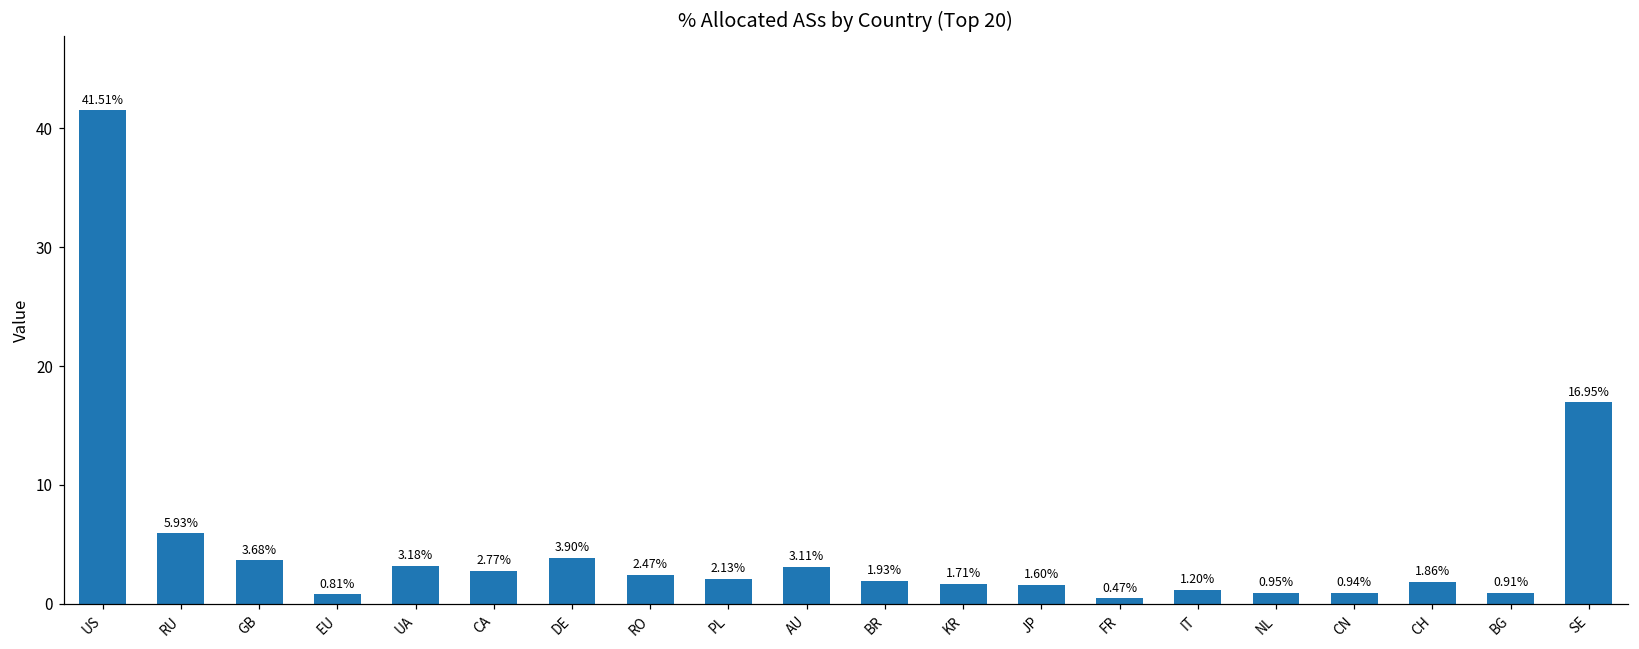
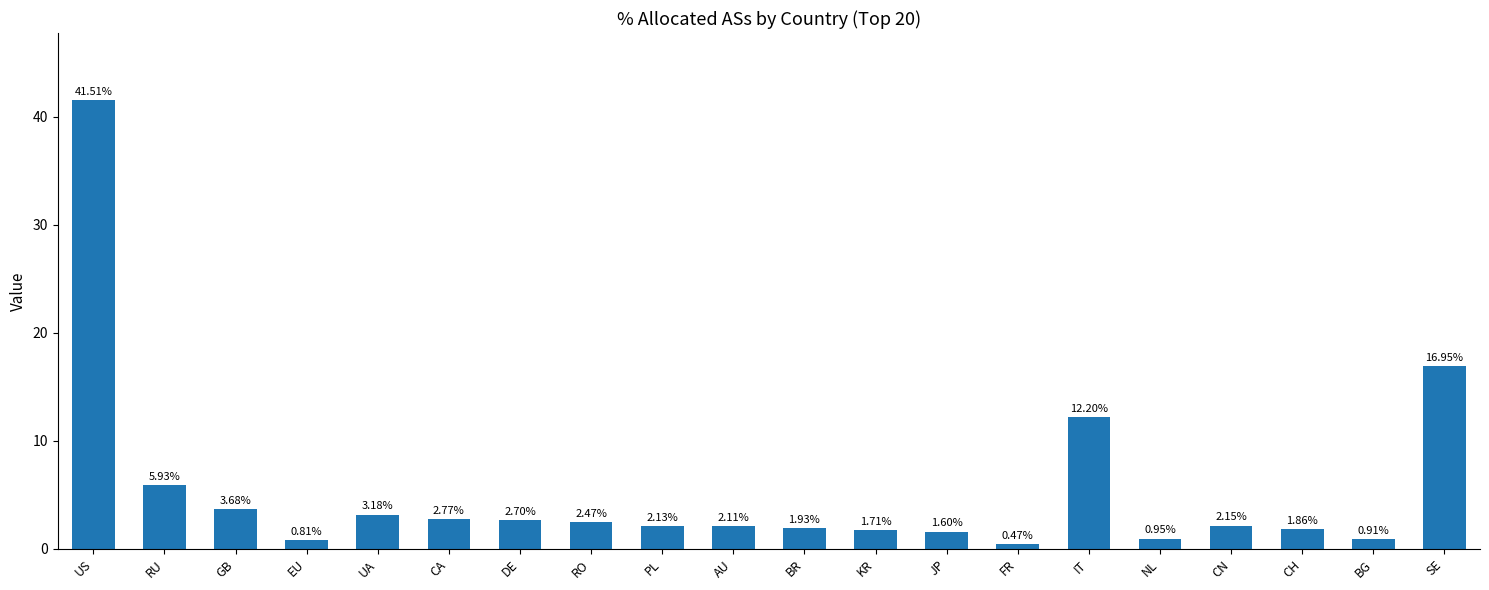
DE: 3.90% -> 2.70%
AU: 3.11% -> 2.11%
IT: 1.20% -> 12.20%
CN: 0.94% -> 2.15%
